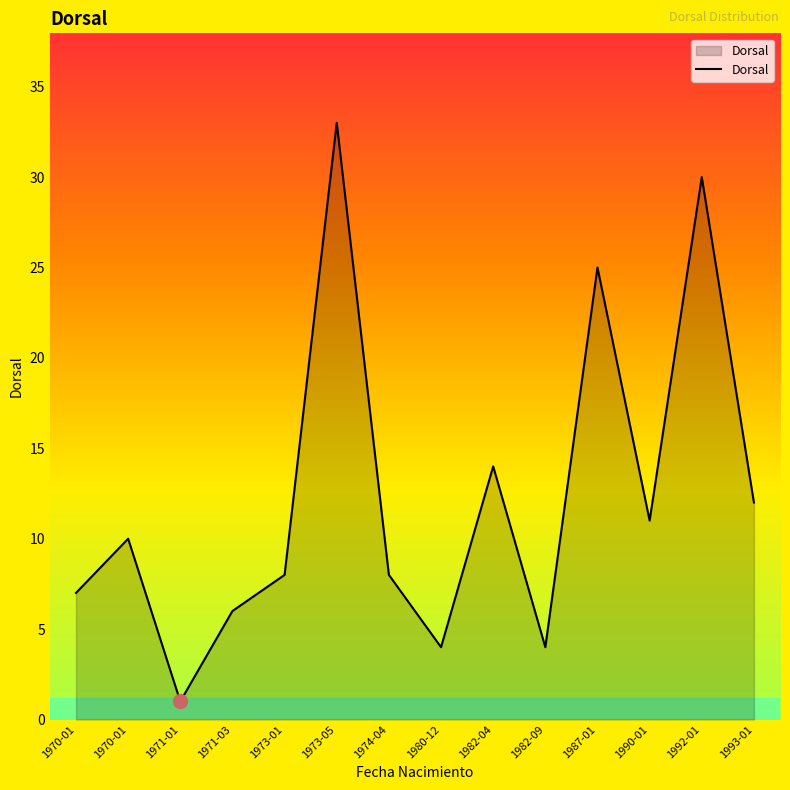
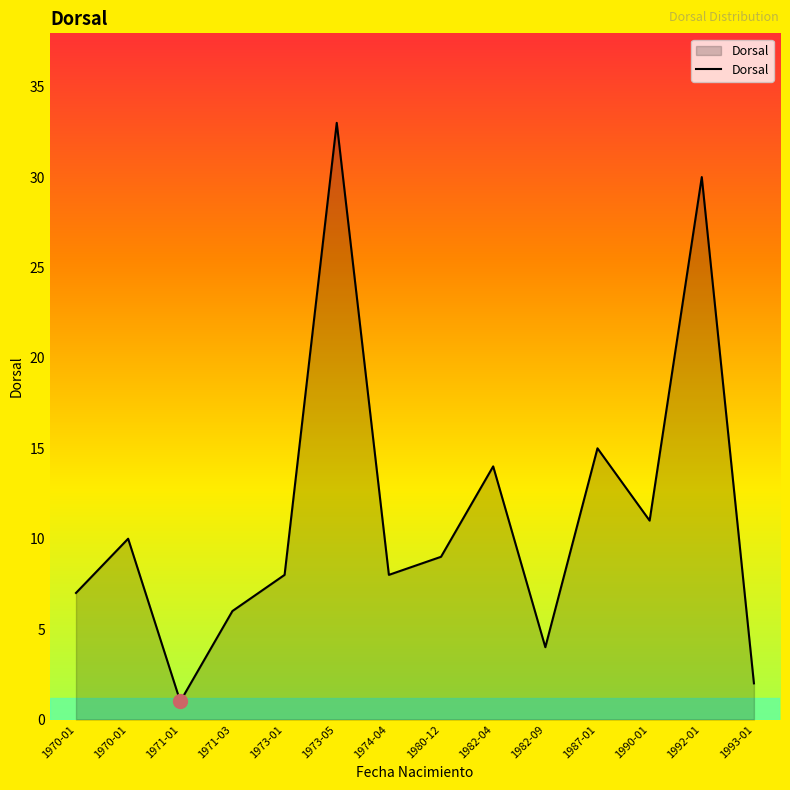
Dorsal, 1980-12: 4 -> 9
Dorsal, 1987-01: 25 -> 15
Dorsal, 1993-01: 12 -> 2
